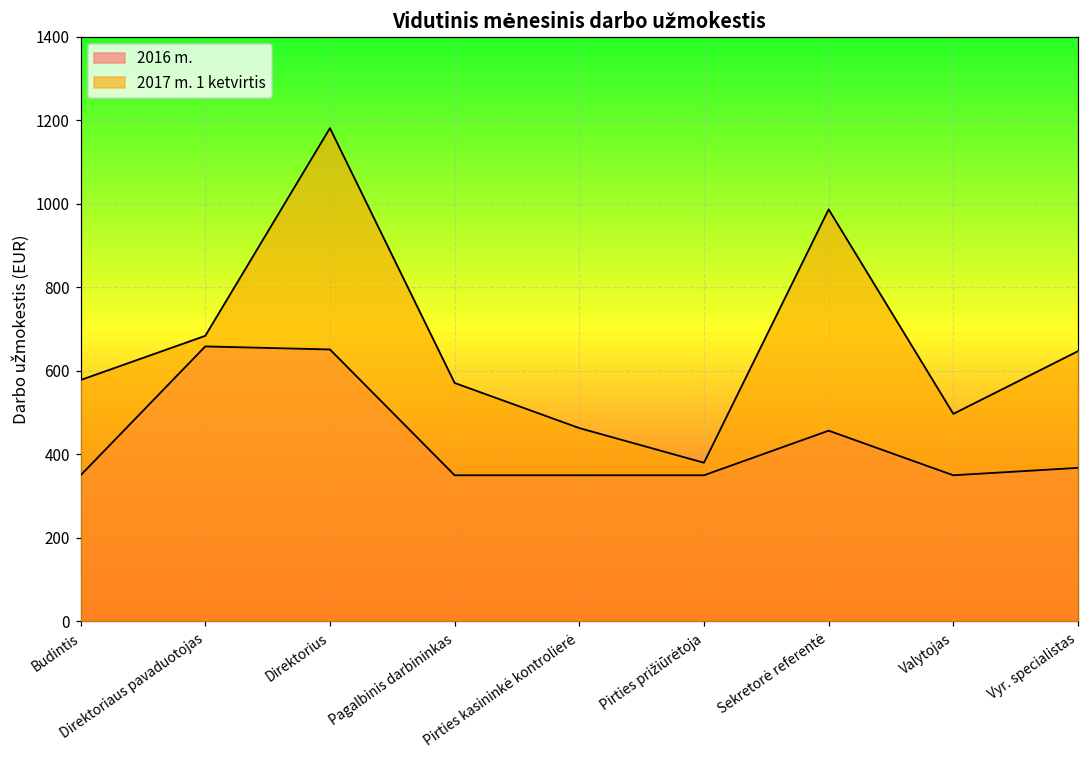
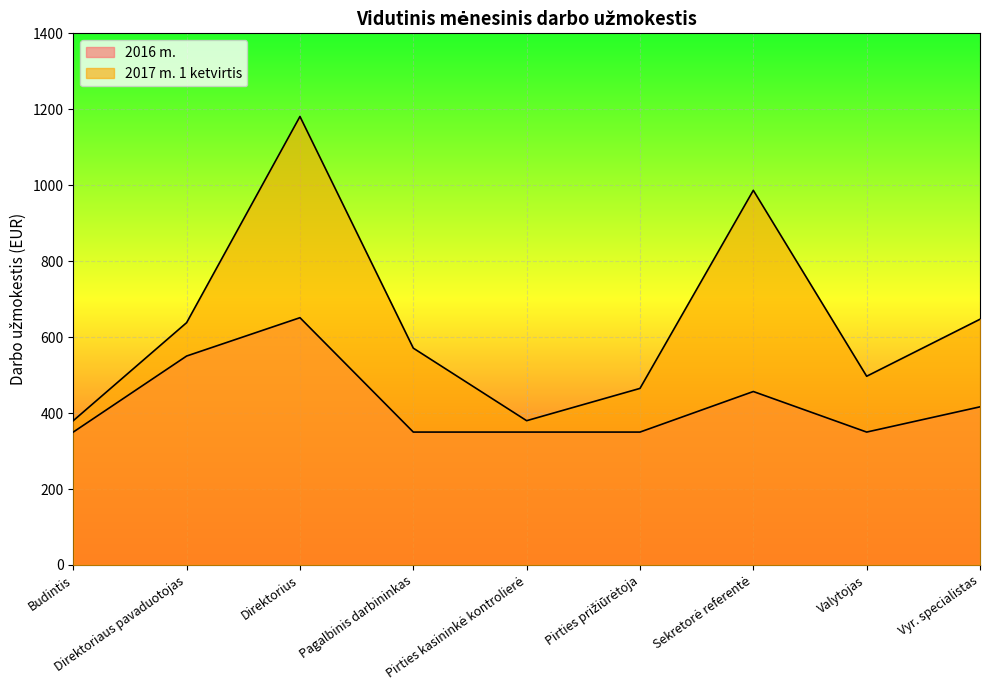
2017 m. 1 ketvirtis, Budintis: 580 -> 380
2016 m., Direktoriaus pavaduotojas: 660 -> 550
2017 m. 1 ketvirtis, Direktoriaus pavaduotojas: 680 -> 640
2017 m. 1 ketvirtis, Pirties kasininkė kontrolierė: 460 -> 380
2017 m. 1 ketvirtis, Pirties prižiūrėtoja: 380 -> 470
2016 m., Vyr. specialistas: 370 -> 420
